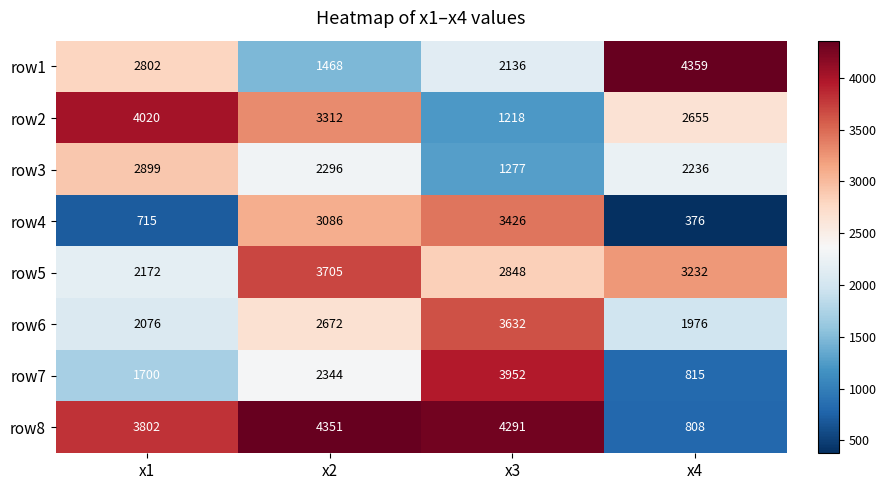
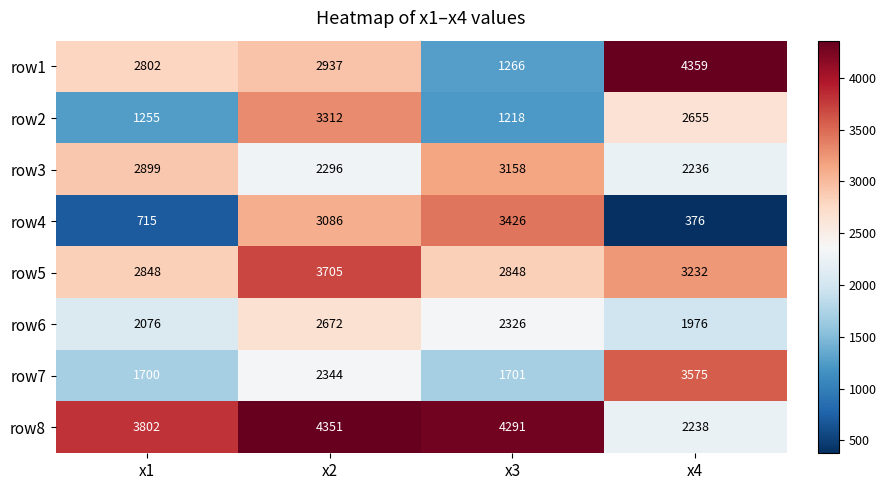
row1, x2: 1468 -> 2937
row1, x3: 2136 -> 1266
row2, x1: 4020 -> 1255
row3, x3: 1277 -> 3158
row5, x1: 2172 -> 2848
row6, x3: 3632 -> 2326
row7, x3: 3952 -> 1701
row7, x4: 815 -> 3575
row8, x4: 808 -> 2238
